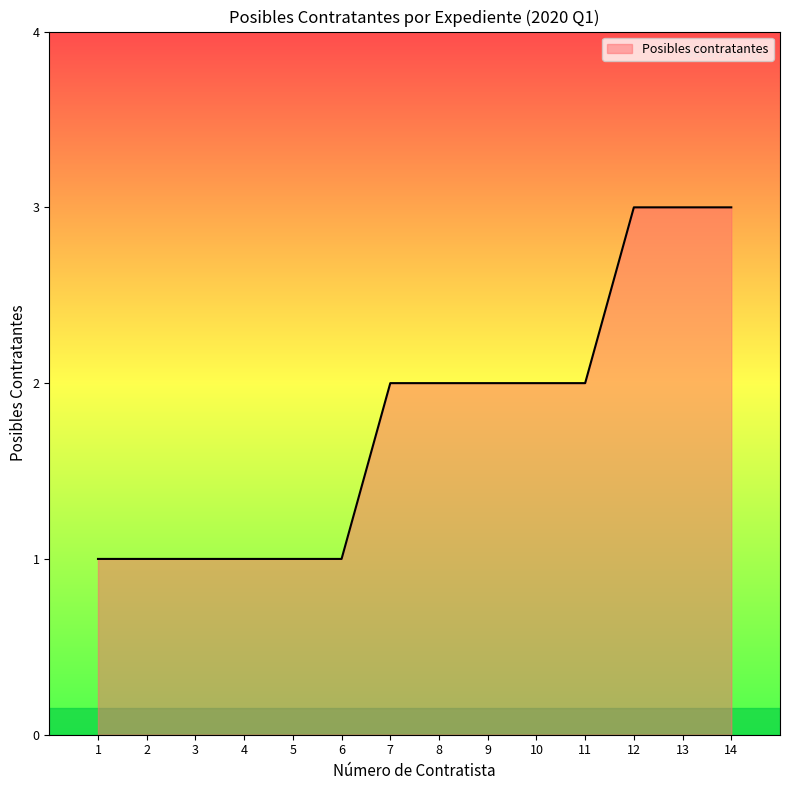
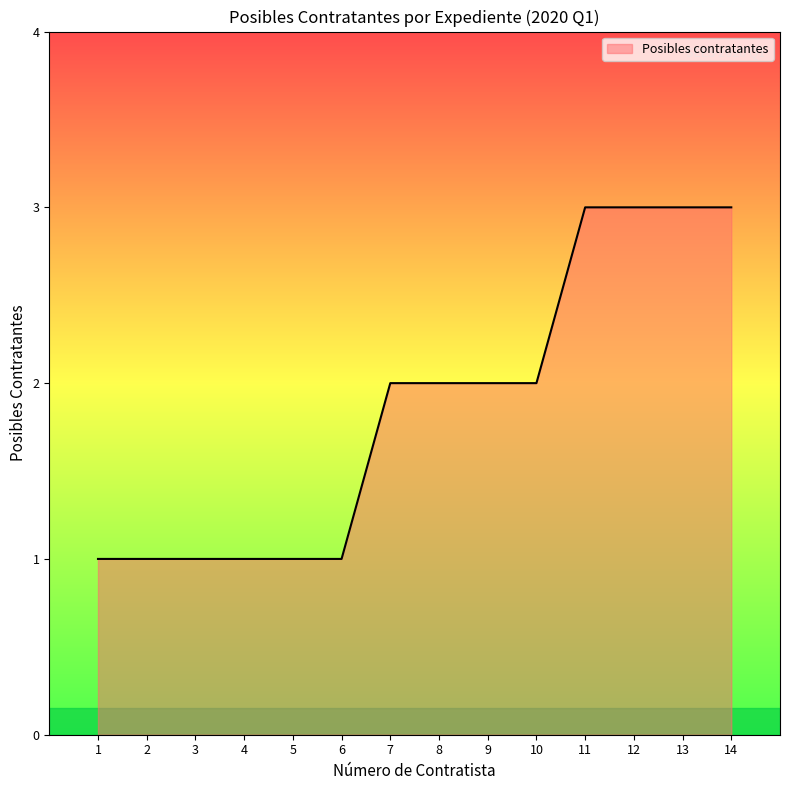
11: 2 -> 3
